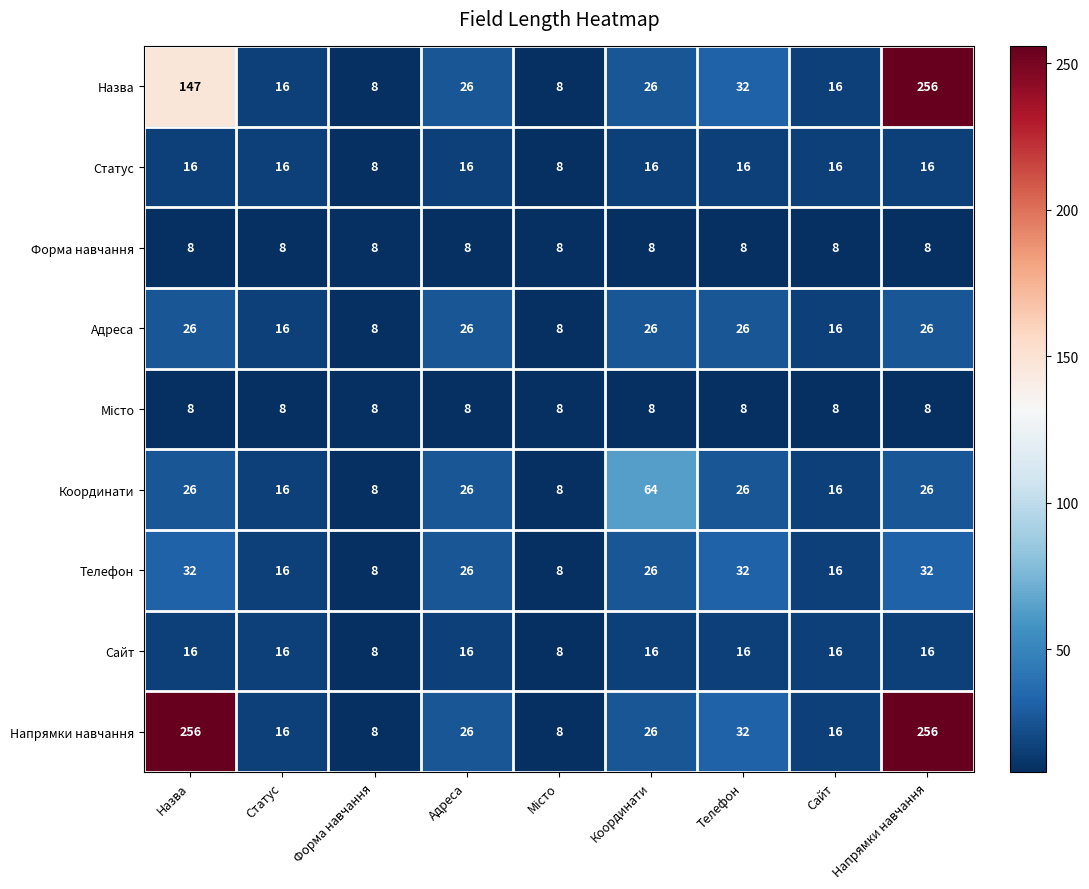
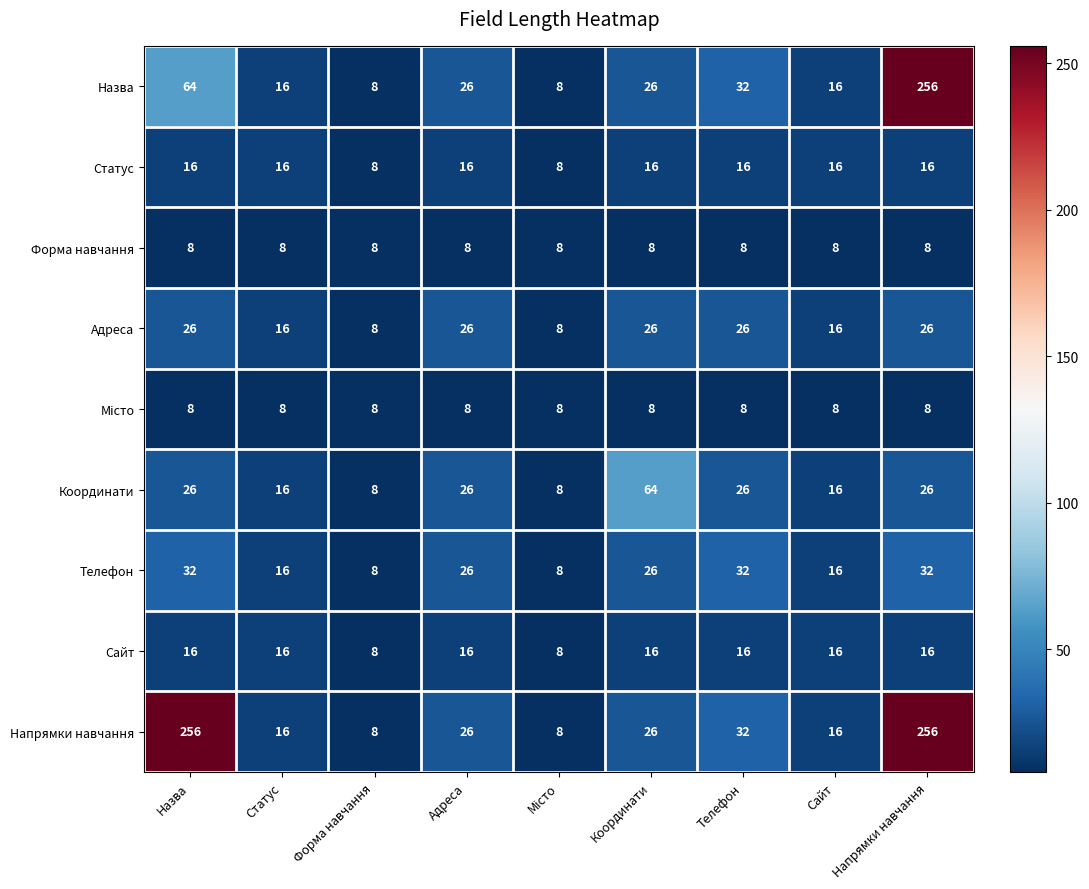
Назва, Назва: 147 -> 64
